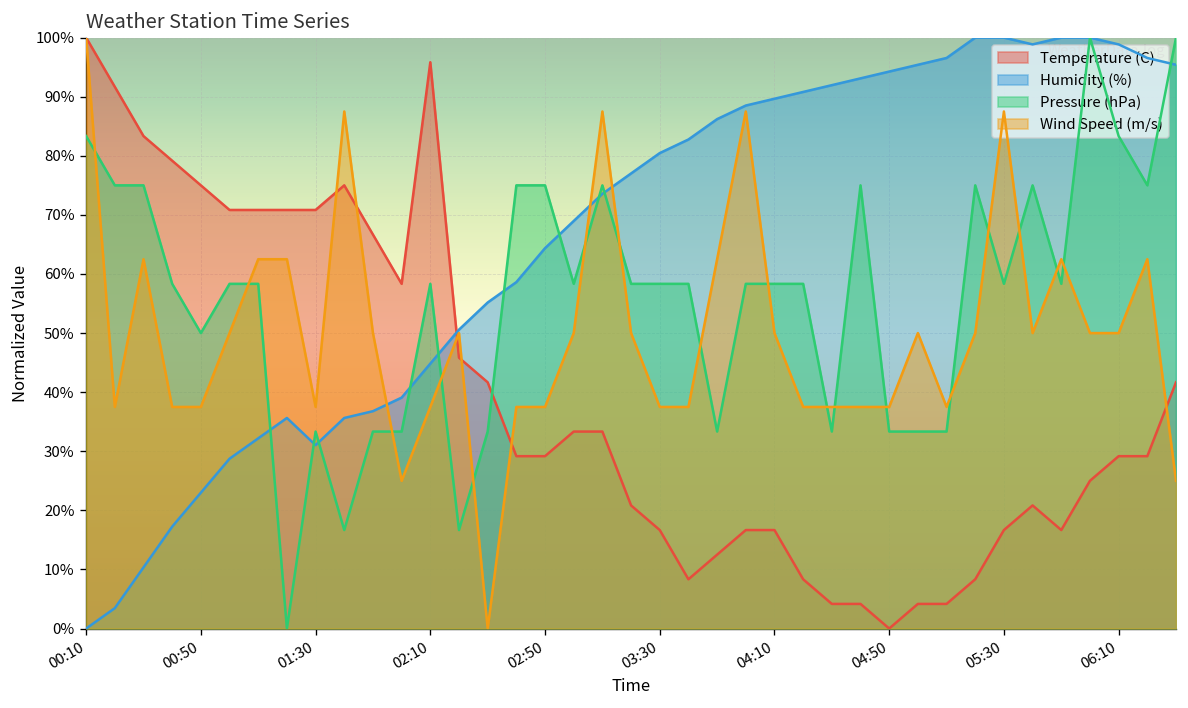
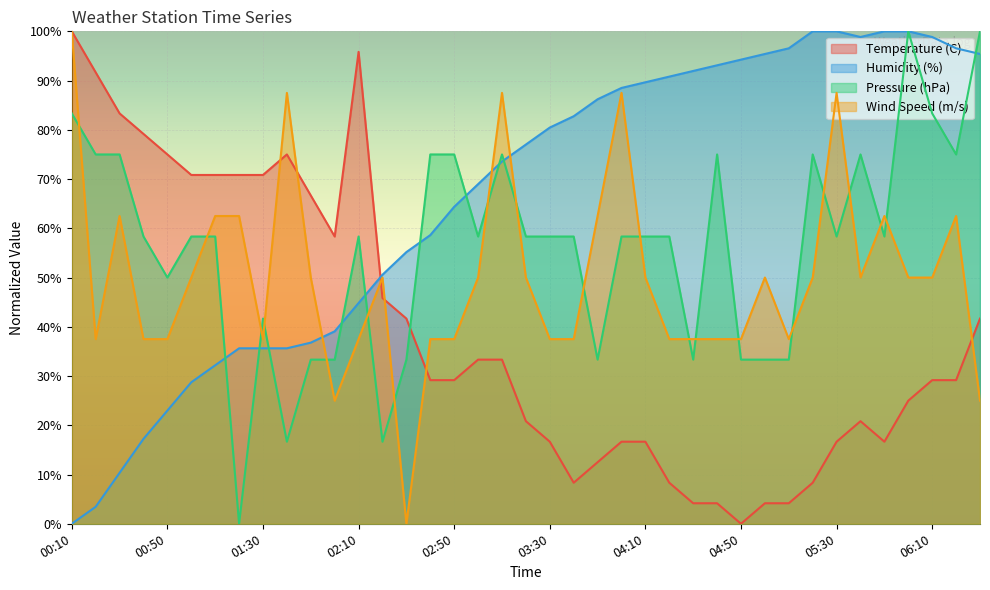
Humidity (%), 01:30: 31% -> 36%
Pressure (hPa), 01:30: 33% -> 42%
